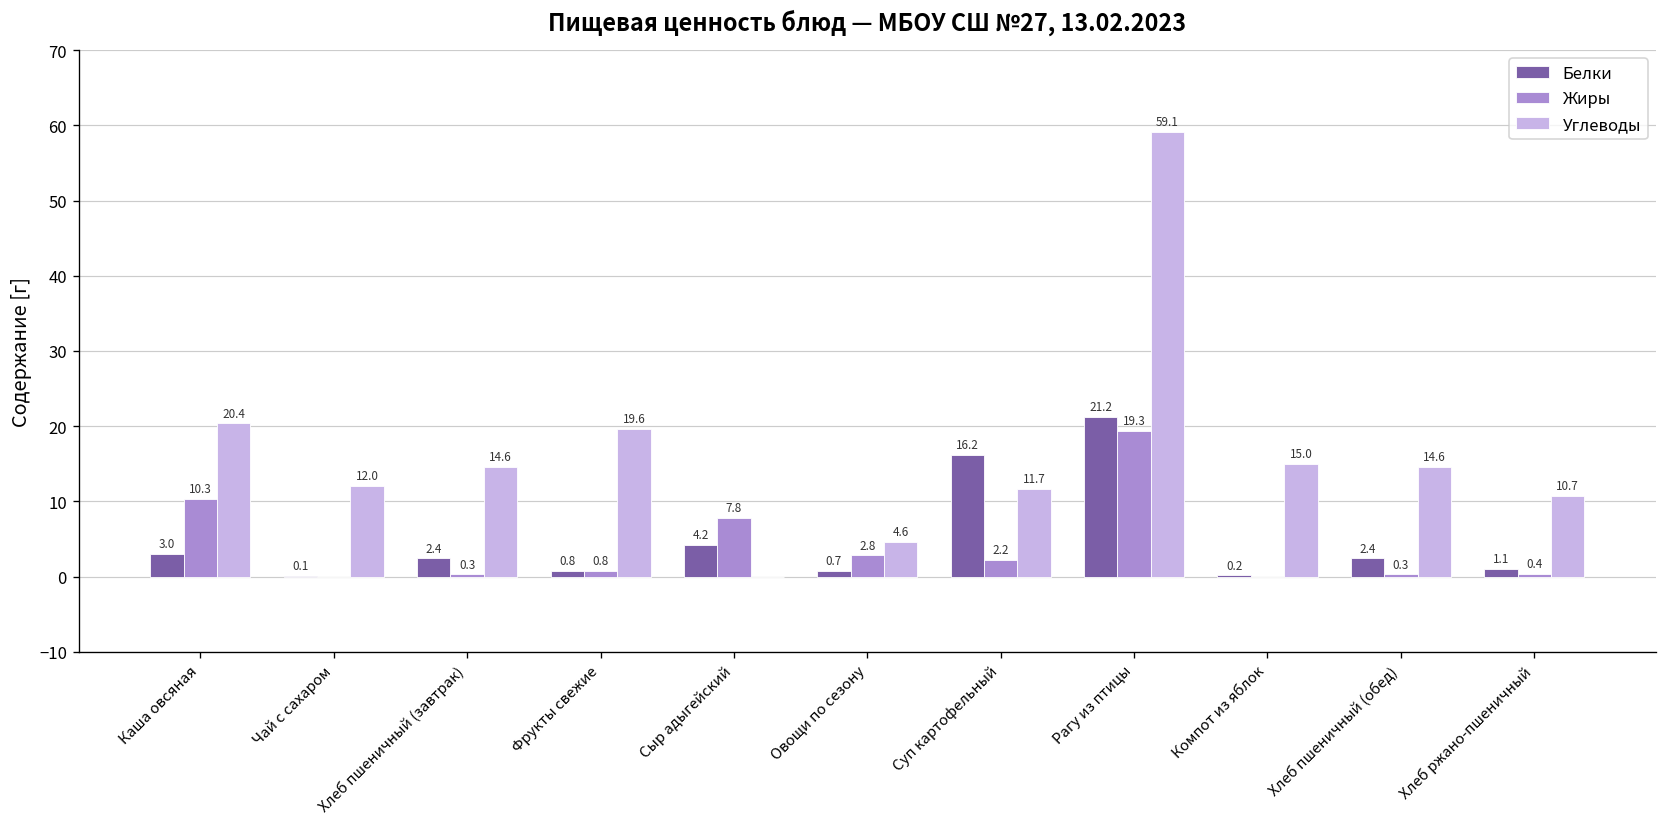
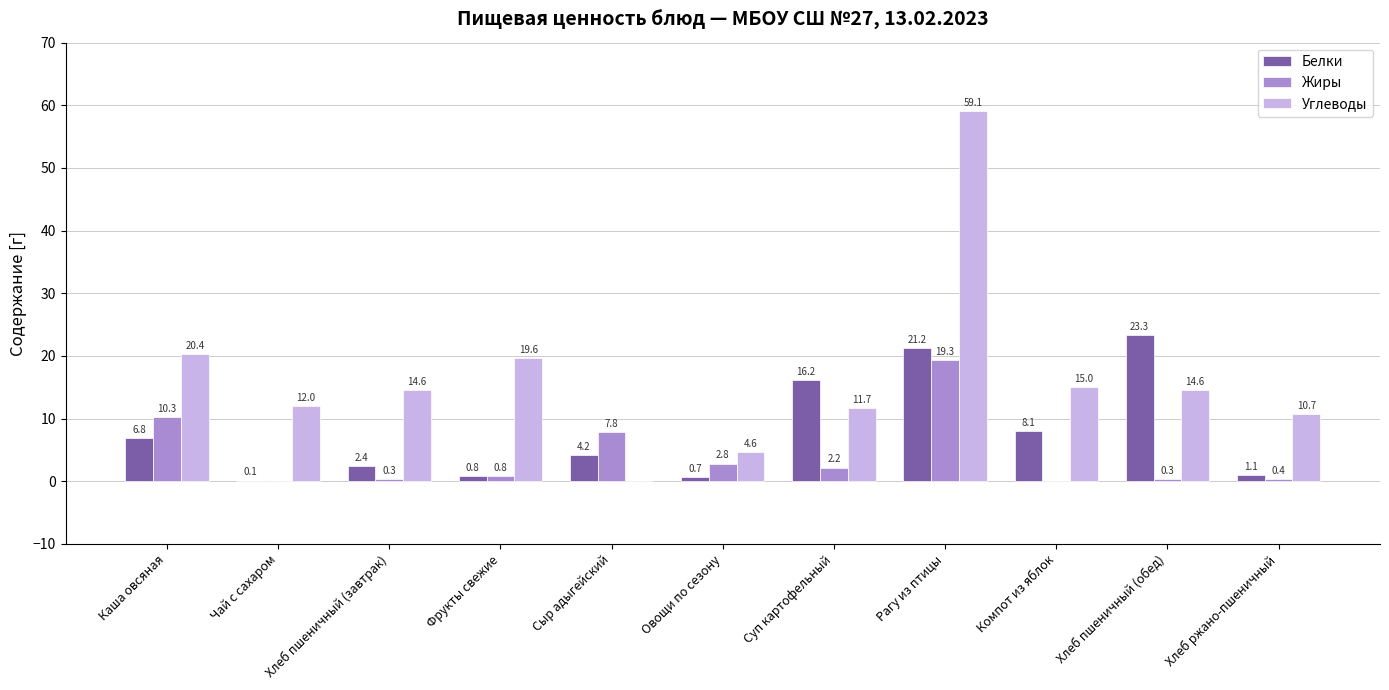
Белки, Каша овсяная: 3.0 -> 6.8
Белки, Компот из яблок: 0.2 -> 8.1
Белки, Хлеб пшеничный (обед): 2.4 -> 23.3
